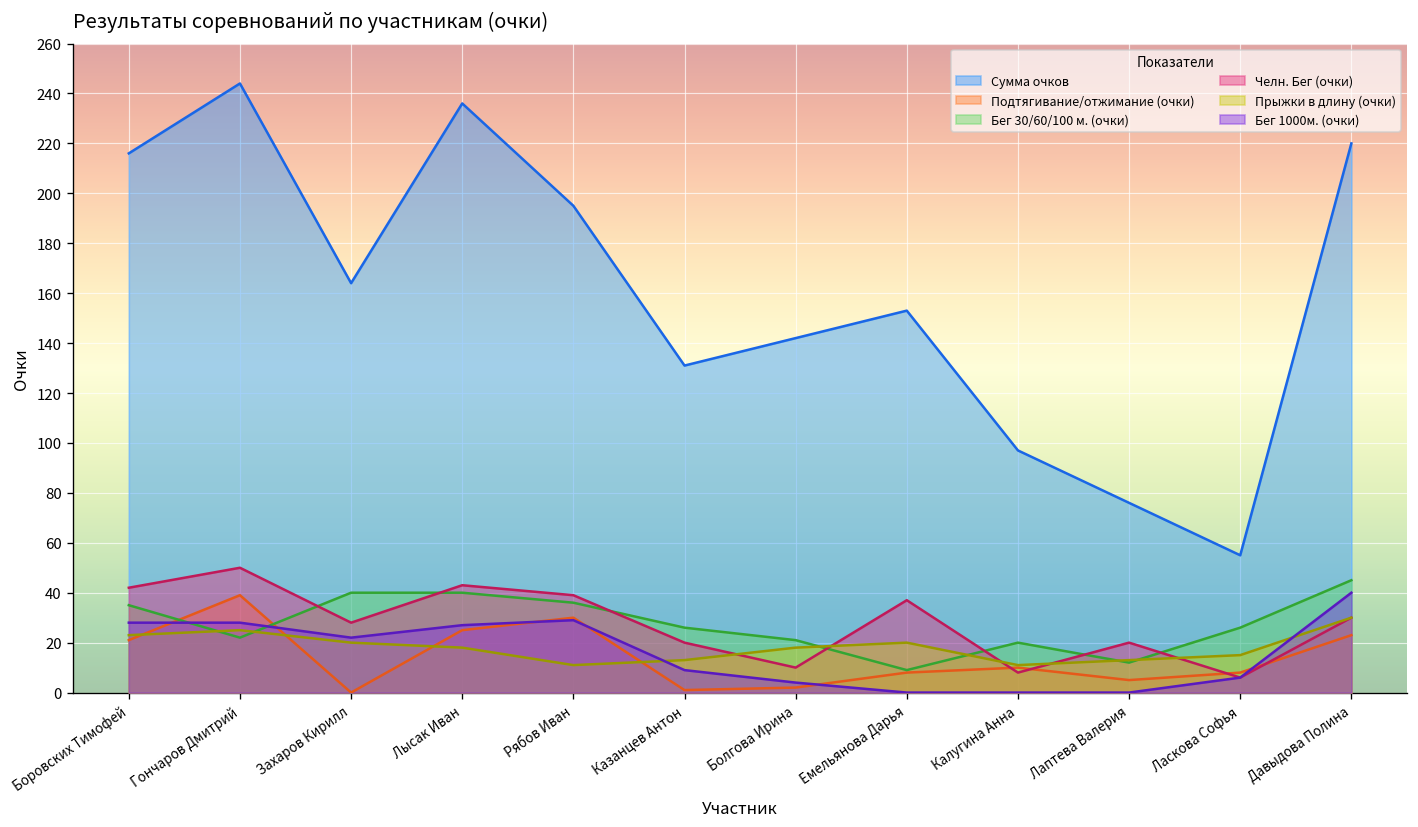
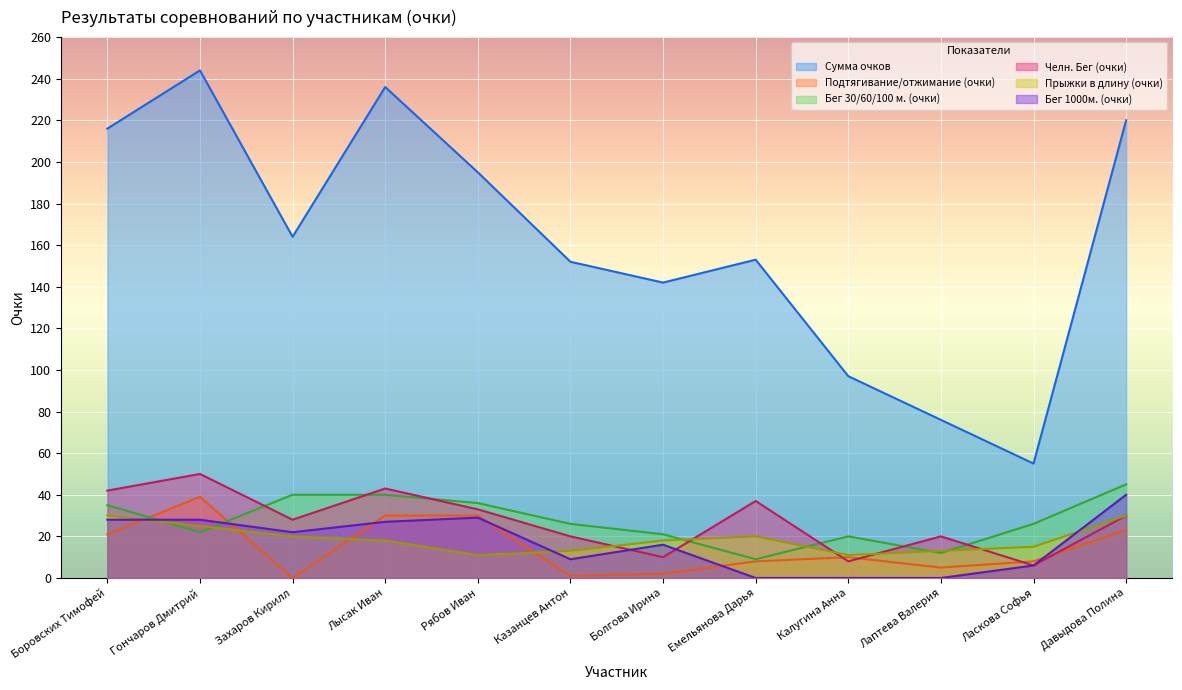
Прыжки в длину (очки), Боровских Тимофей: 23 -> 30
Подтягивание/отжимание (очки), Лысак Иван: 25 -> 30
Челн. Бег (очки), Рябов Иван: 39 -> 33
Сумма очков, Казанцев Антон: 131 -> 152
Бег 1000м. (очки), Болгова Ирина: 4 -> 16
